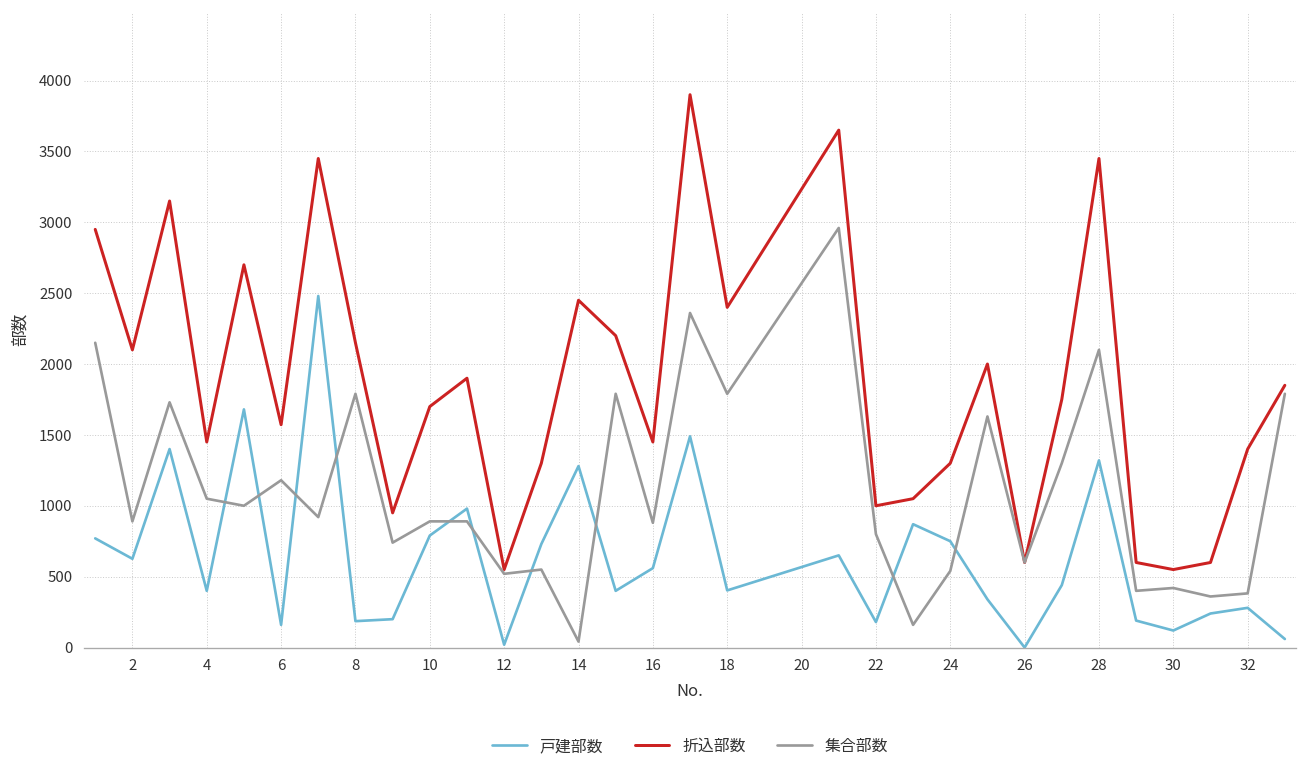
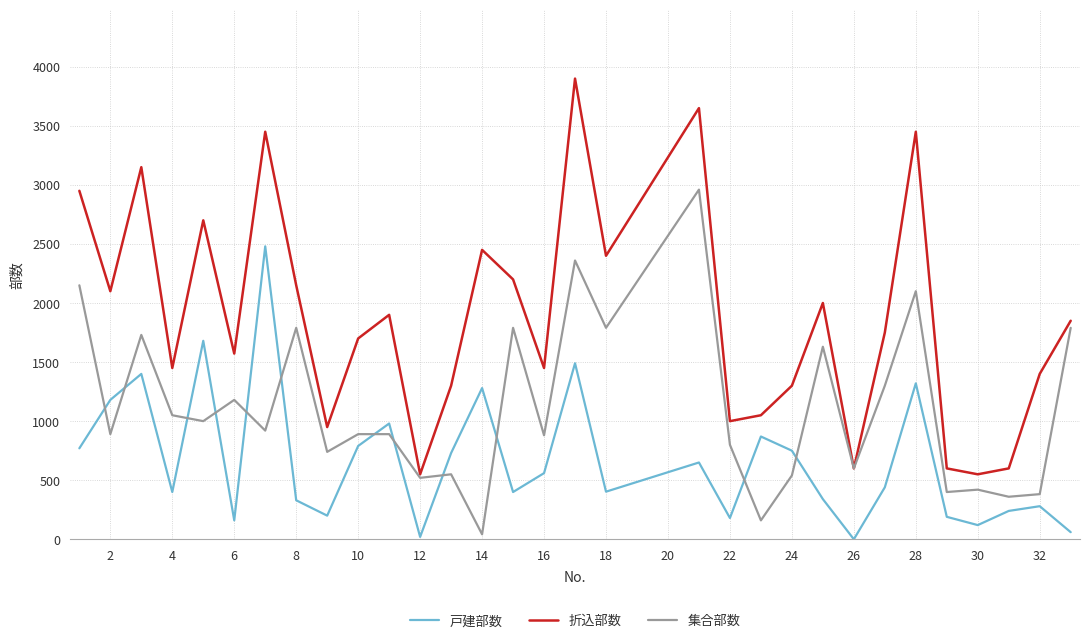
戸建部数, 2: 630 -> 1180
戸建部数, 8: 190 -> 330
